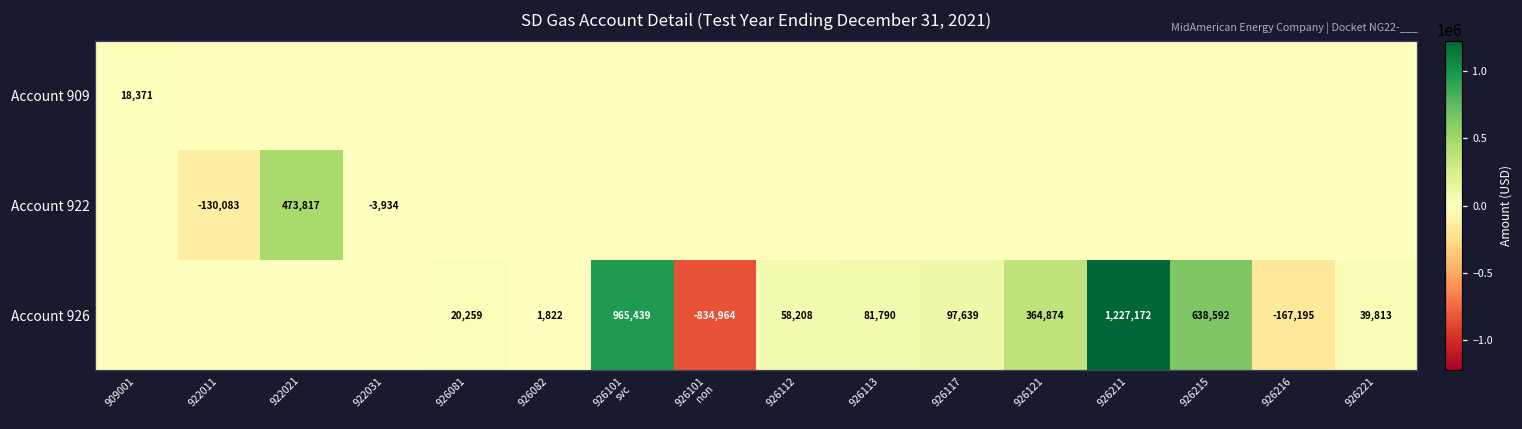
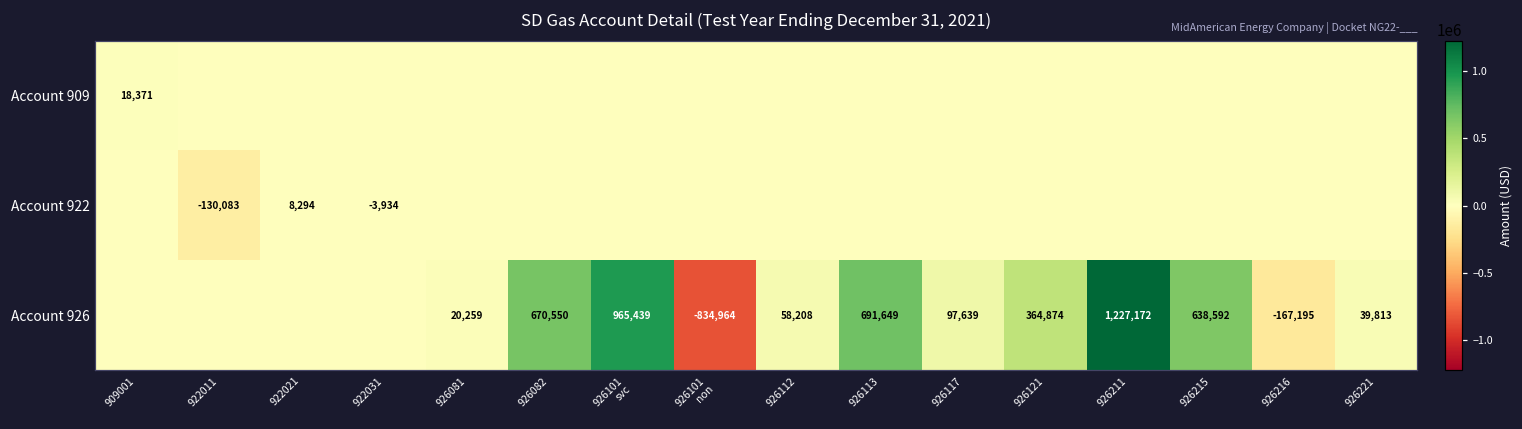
Account 922, 922021: 473,817 -> 8,294
Account 926, 926082: 1,822 -> 670,550
Account 926, 926113: 81,790 -> 691,649
